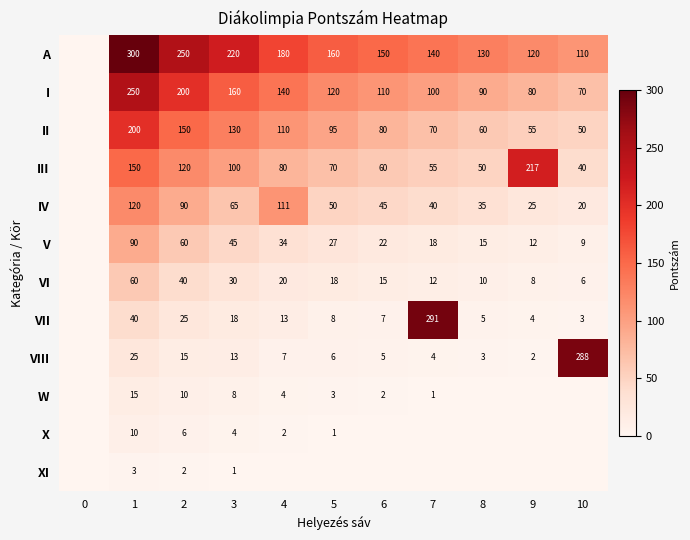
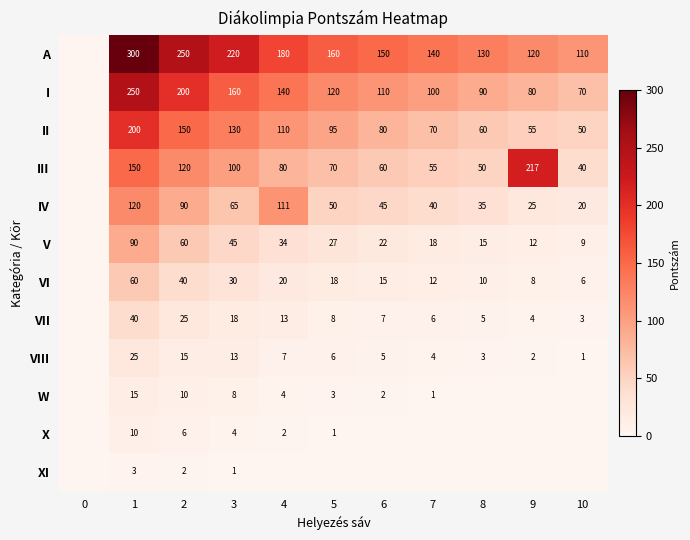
VII, 7: 291 -> 6
VIII, 10: 288 -> 1
